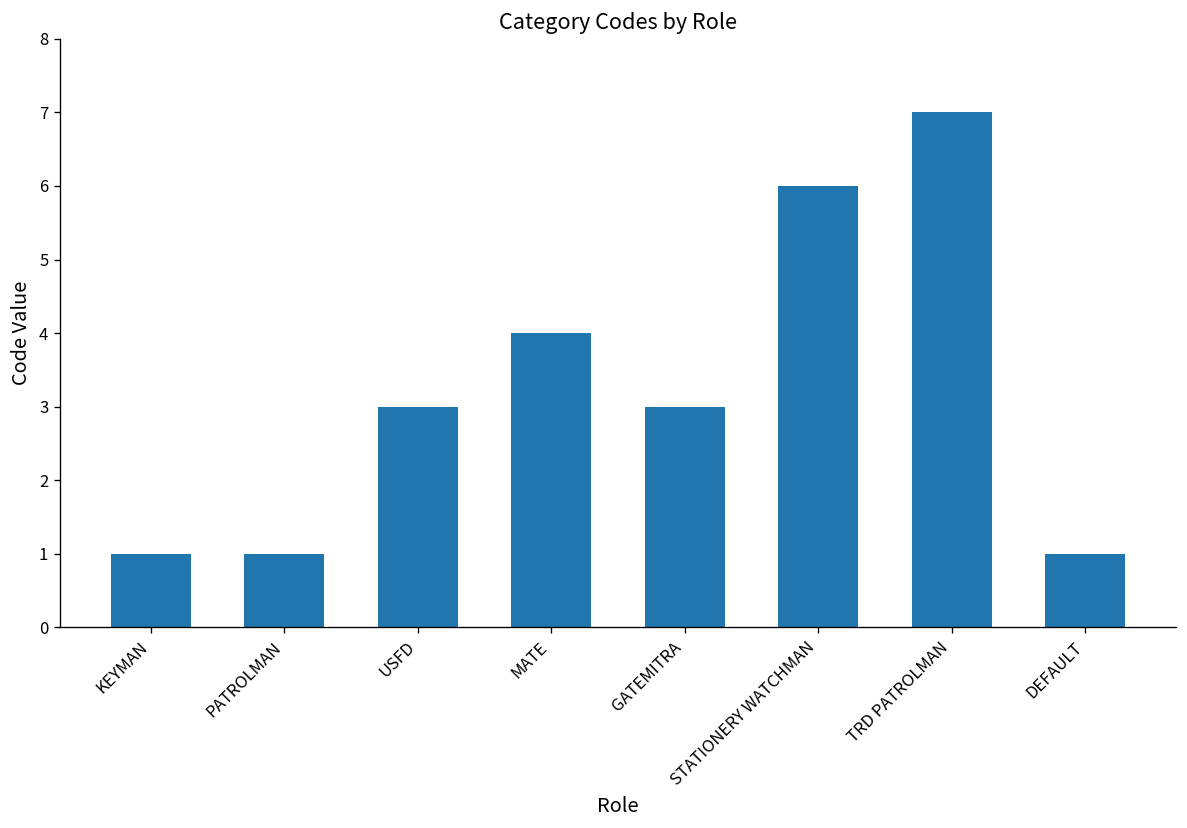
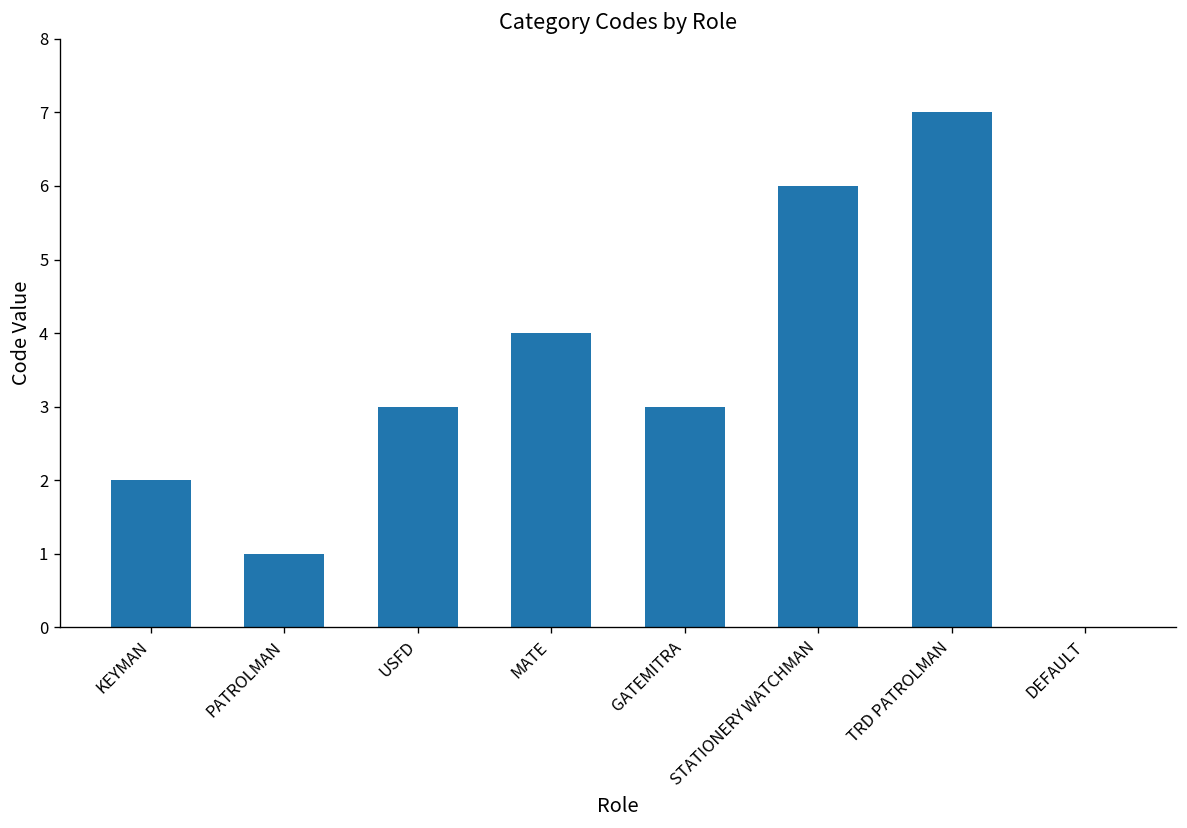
KEYMAN: 1 -> 2
DEFAULT: 1 -> 0
